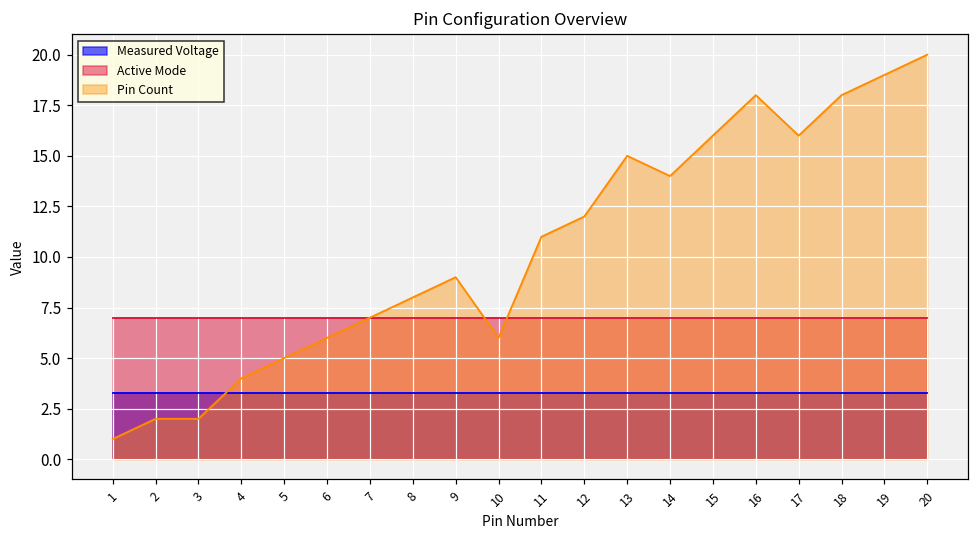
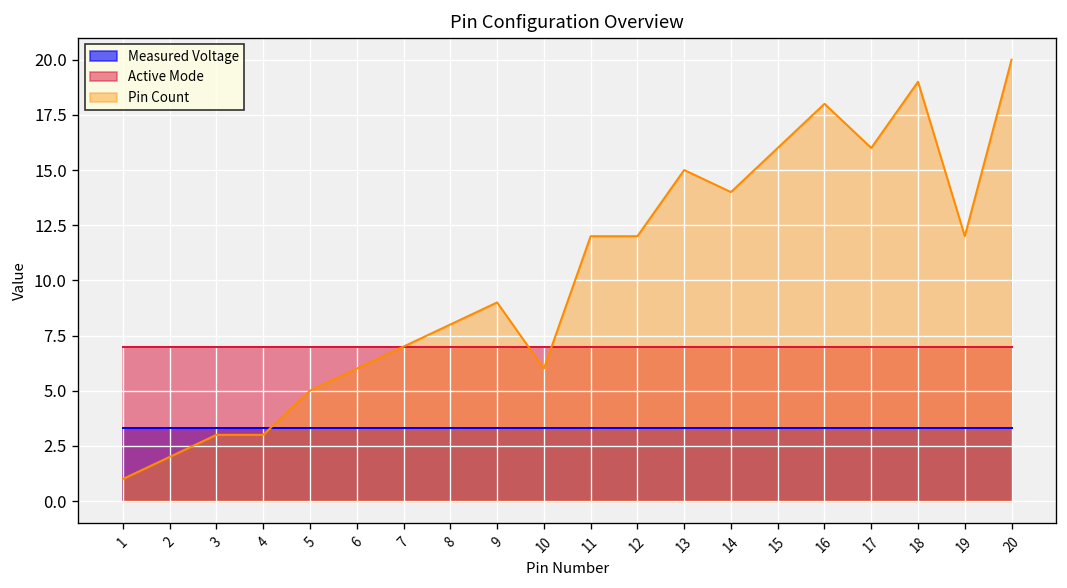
Pin Count, 3: 2 -> 3
Pin Count, 4: 4 -> 3
Pin Count, 11: 11 -> 12
Pin Count, 18: 18 -> 19
Pin Count, 19: 19 -> 12
